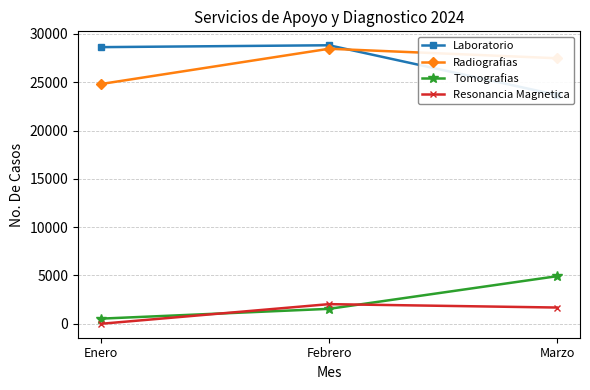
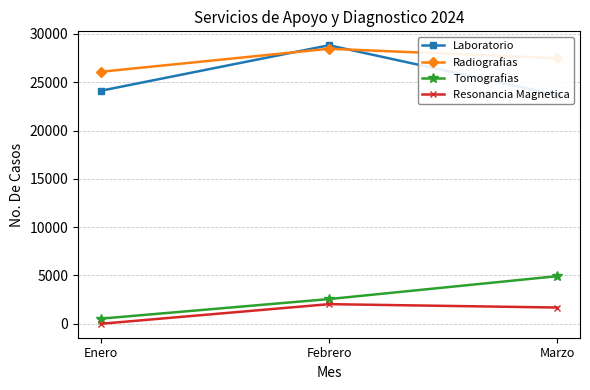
Laboratorio, Enero: 29000 -> 24000
Radiografias, Enero: 25000 -> 26000
Tomografias, Febrero: 2000 -> 3000
